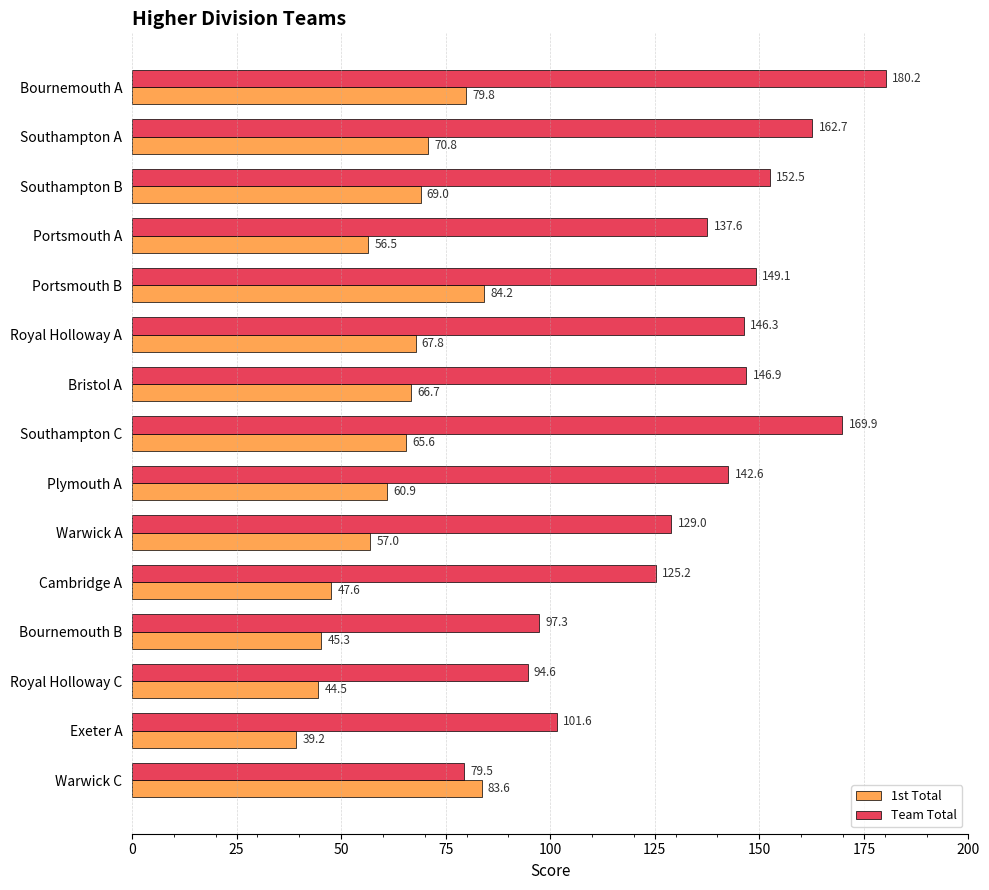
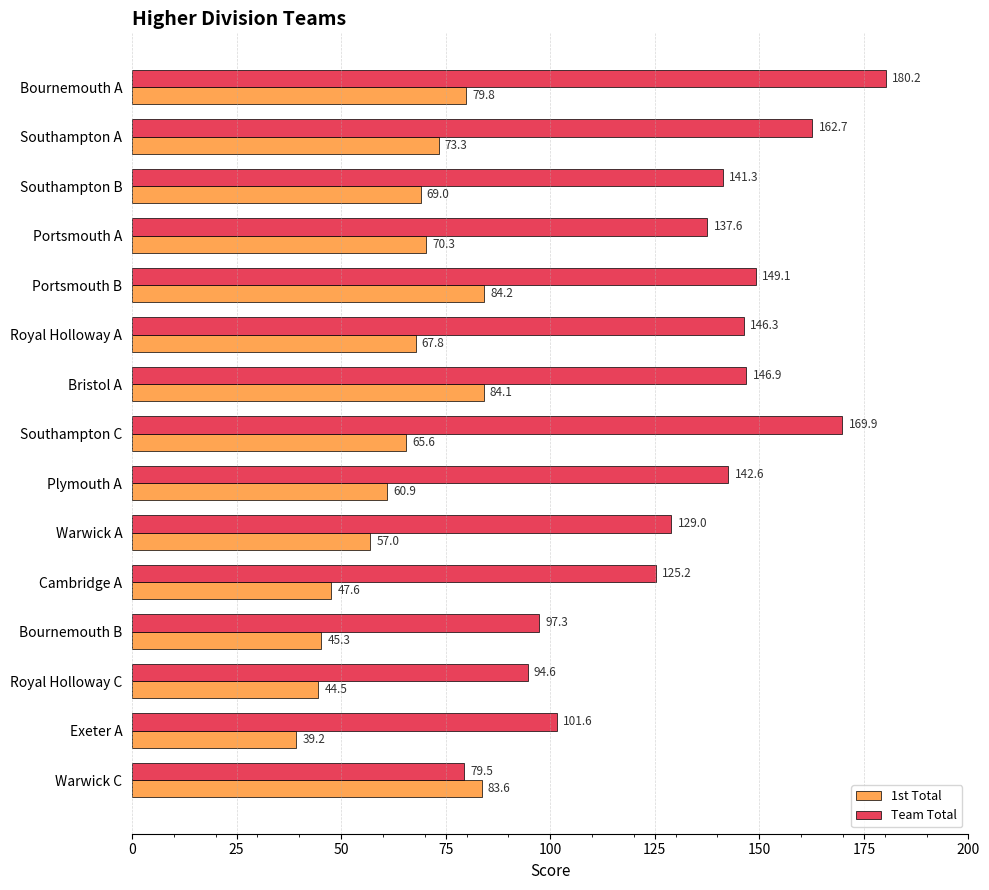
1st Total, Southampton A: 70.8 -> 73.3
Team Total, Southampton B: 152.5 -> 141.3
1st Total, Portsmouth A: 56.5 -> 70.3
1st Total, Bristol A: 66.7 -> 84.1
